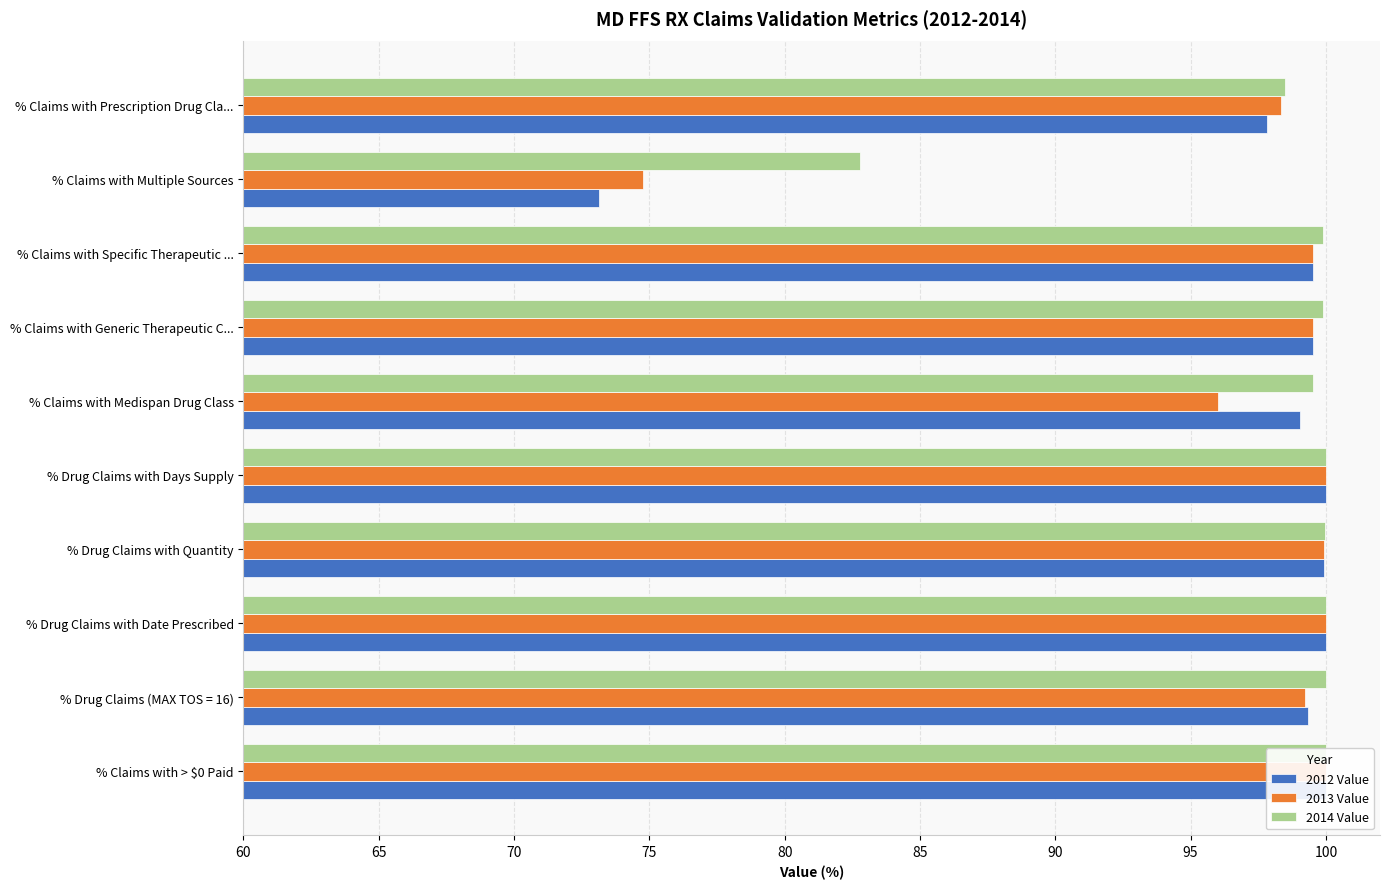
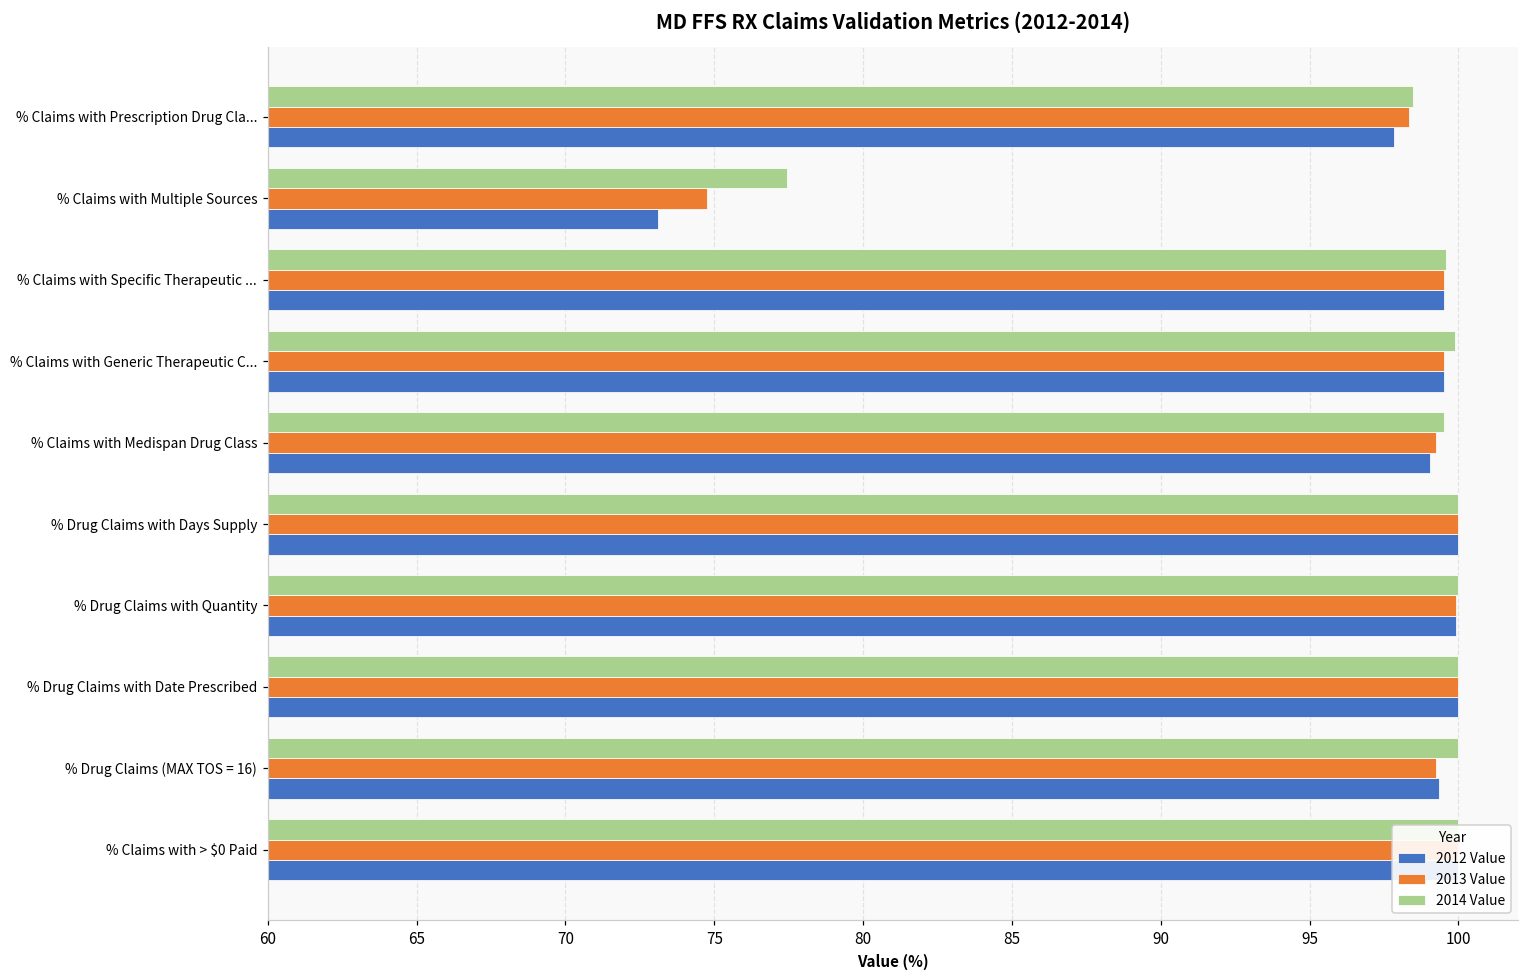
2014 Value, % Claims with Multiple Sources: 82.8 -> 77.4
2014 Value, % Claims with Specific Therapeutic ...: 99.9 -> 99.6
2013 Value, % Claims with Medispan Drug Class: 96.0 -> 99.2
